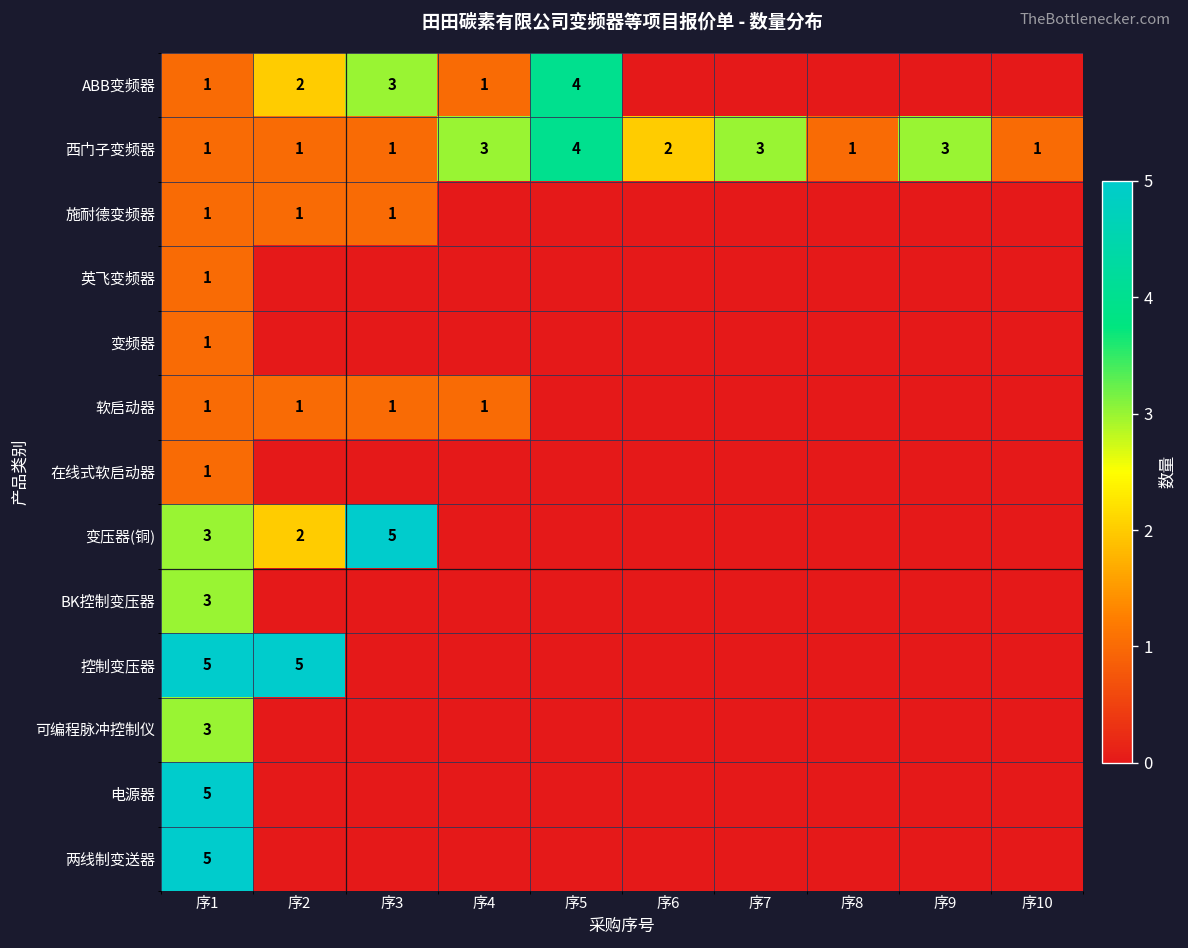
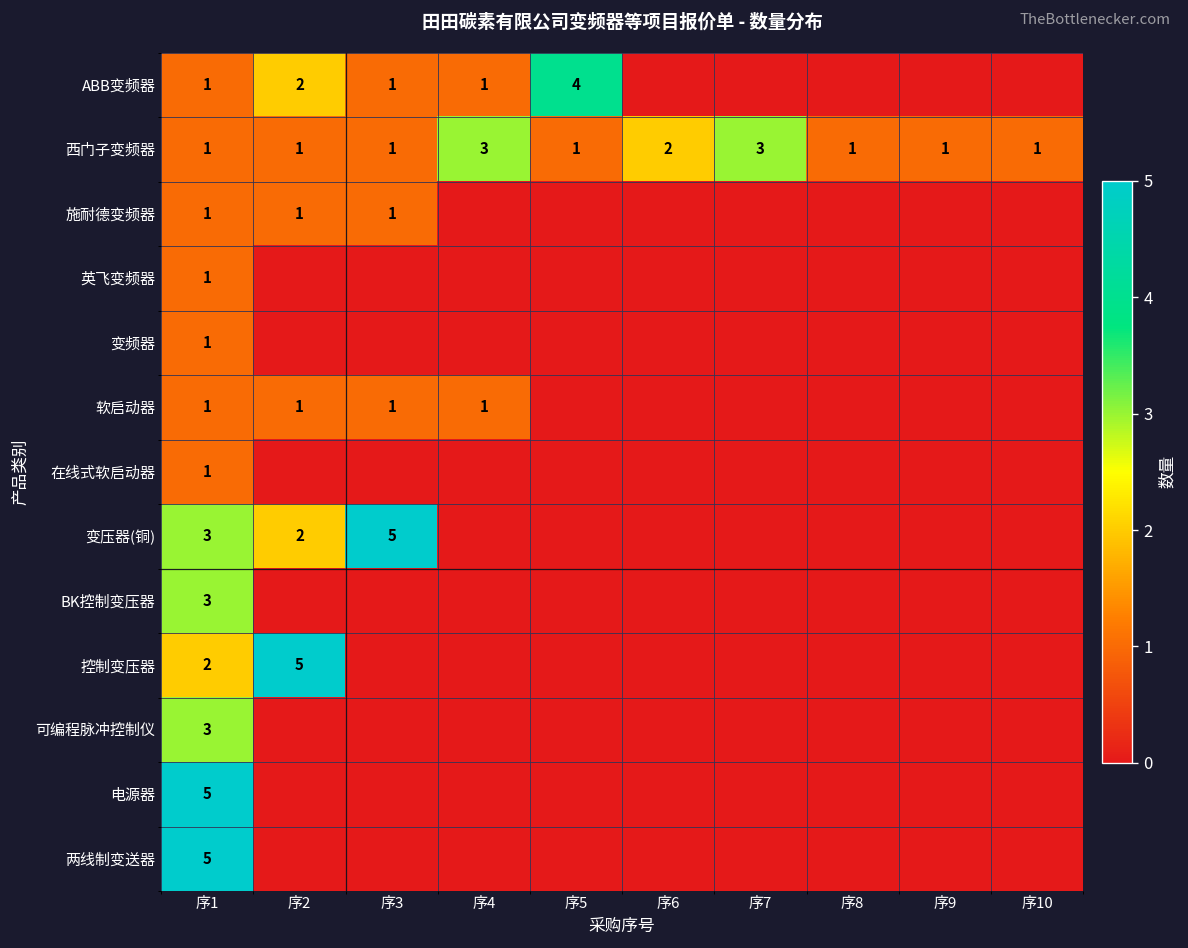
ABB变频器, 序3: 3 -> 1
西门子变频器, 序5: 4 -> 1
西门子变频器, 序9: 3 -> 1
控制变压器, 序1: 5 -> 2
